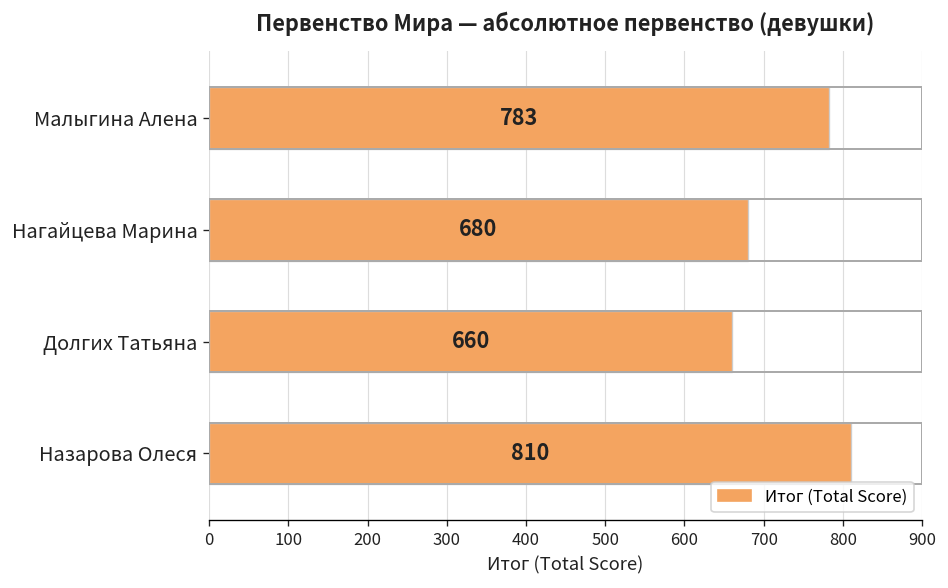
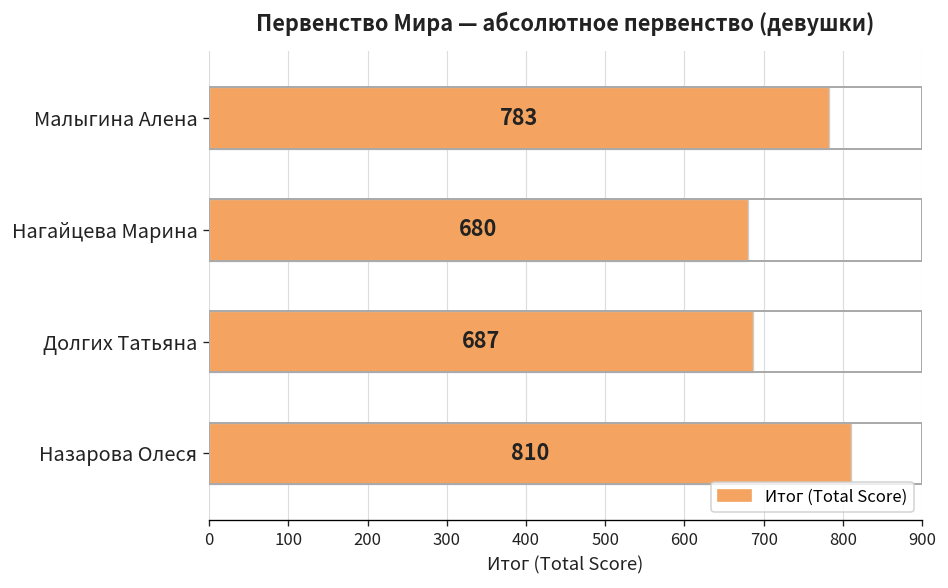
Долгих Татьяна: 660 -> 687
